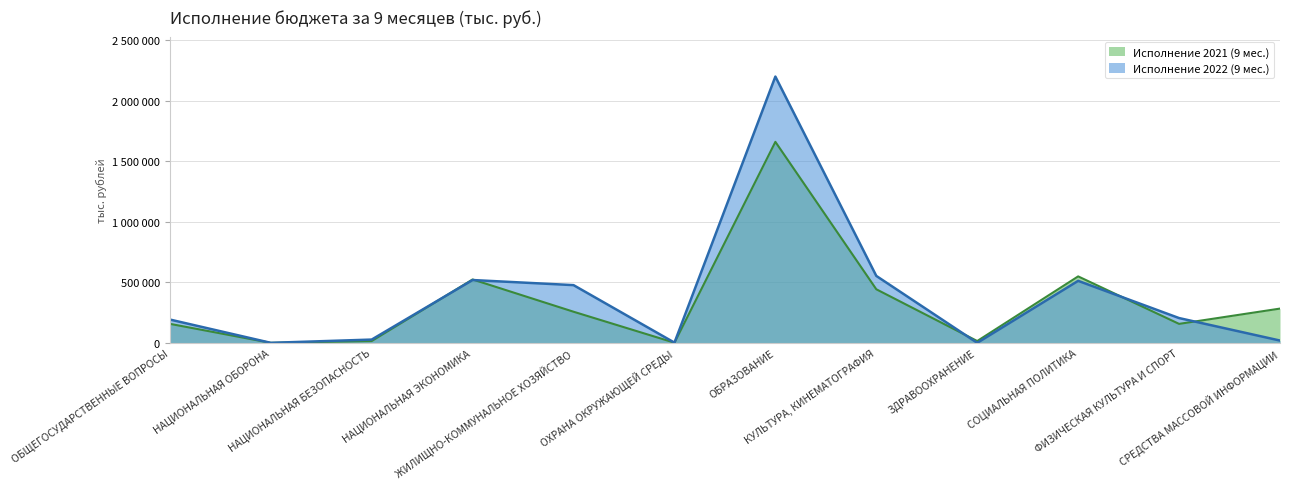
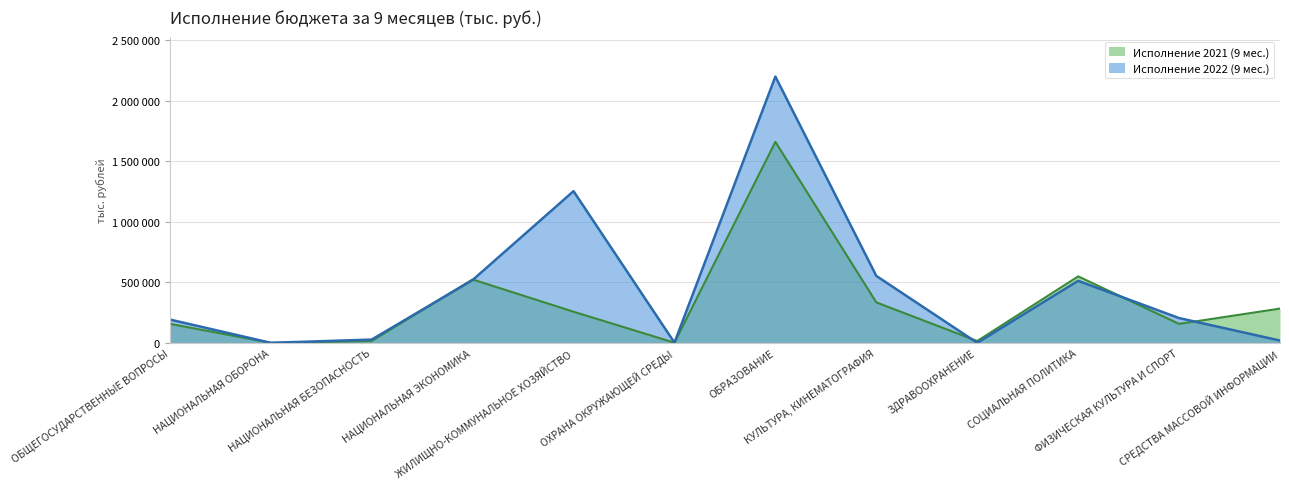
Исполнение 2022 (9 мес.), ЖИЛИЩНО-КОММУНАЛЬНОЕ ХОЗЯЙСТВО: 480000 -> 1250000
Исполнение 2021 (9 мес.), КУЛЬТУРА, КИНЕМАТОГРАФИЯ: 440000 -> 330000
